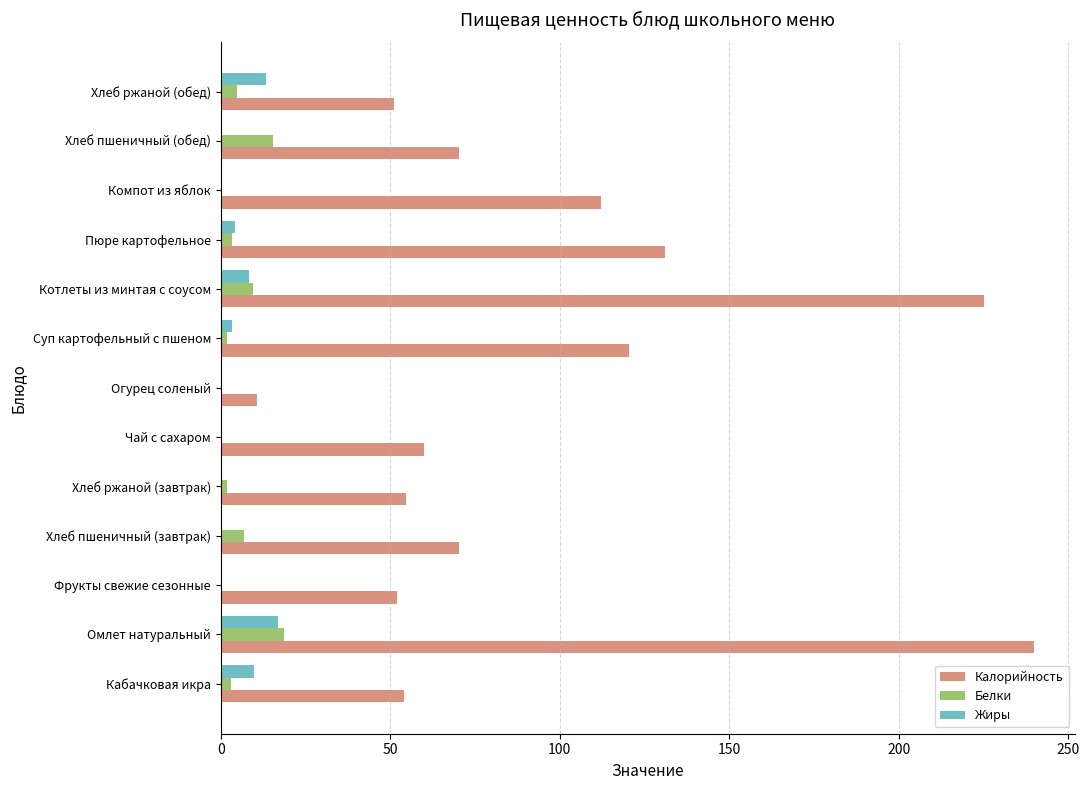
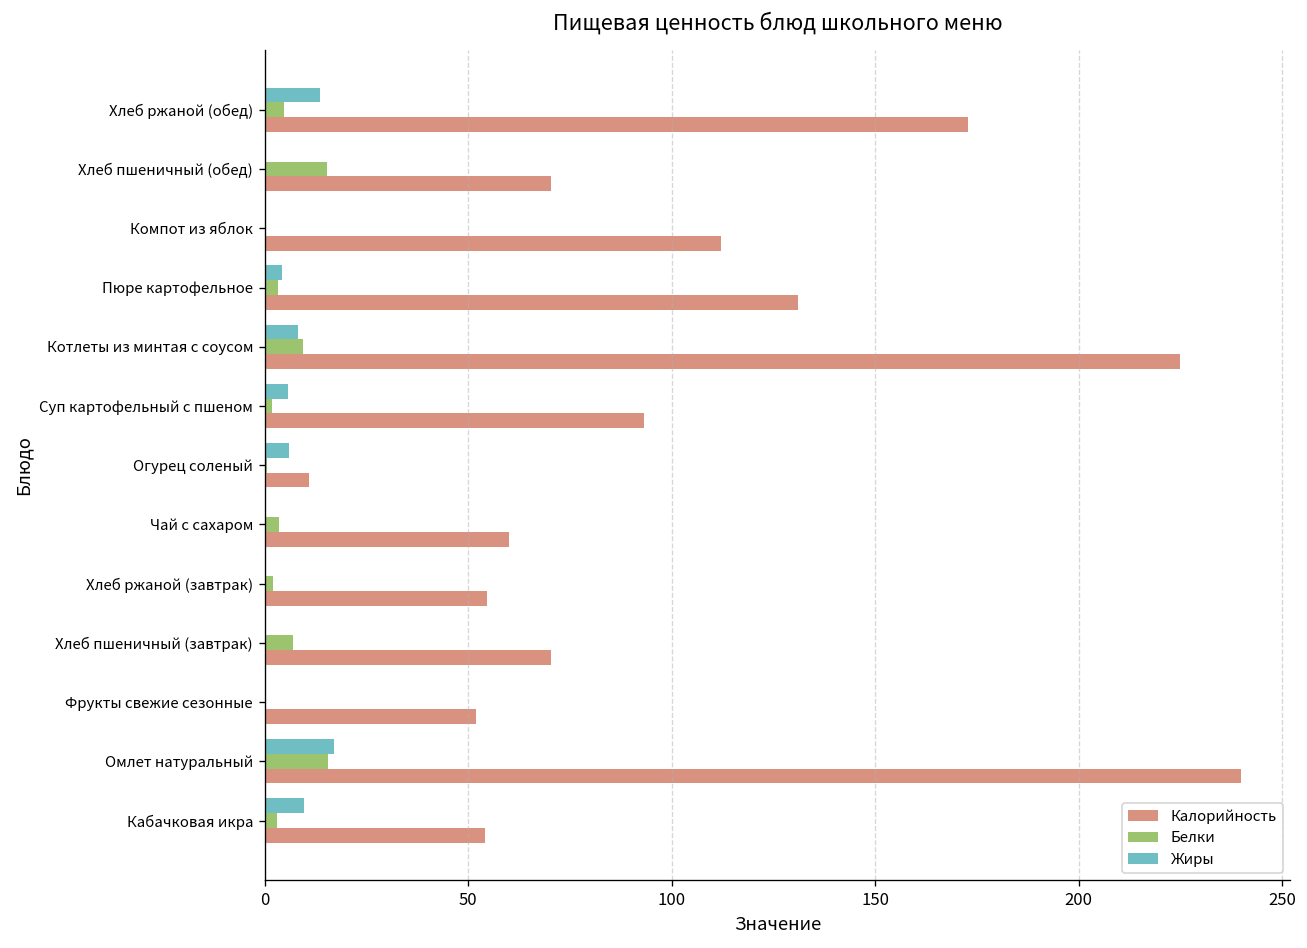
Калорийность, Хлеб ржаной (обед): 51 -> 173
Жиры, Суп картофельный с пшеном: 3 -> 6
Калорийность, Суп картофельный с пшеном: 120 -> 93
Жиры, Огурец соленый: 0 -> 6
Белки, Чай с сахаром: 0 -> 4
Белки, Омлет натуральный: 19 -> 16
